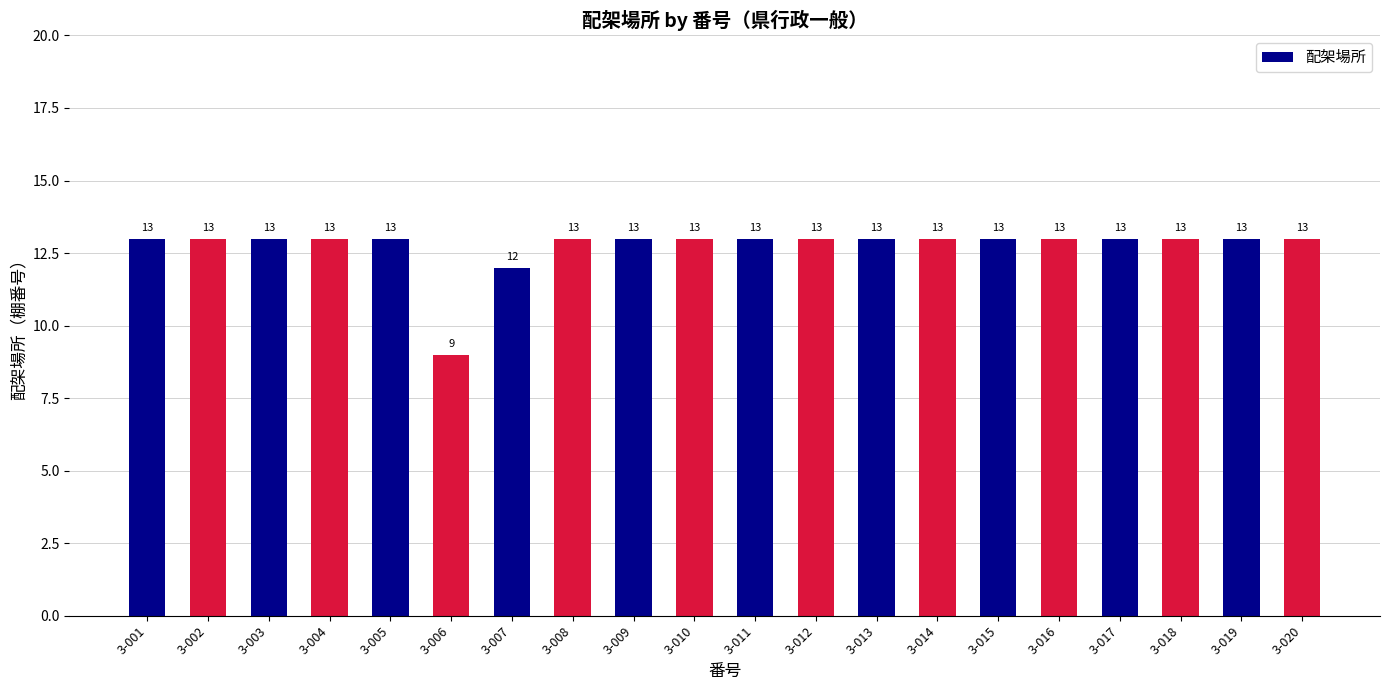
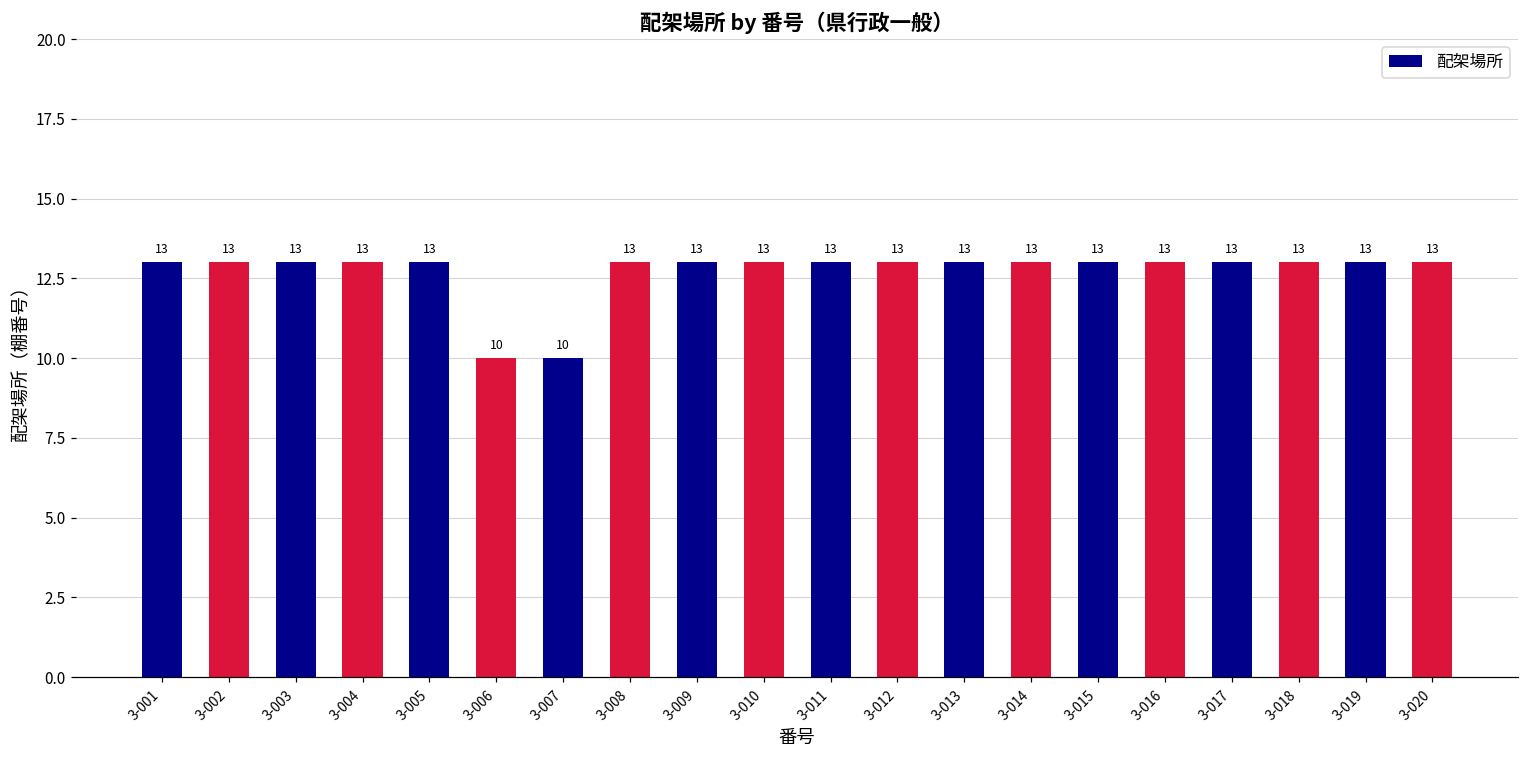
3-006: 9 -> 10
3-007: 12 -> 10
